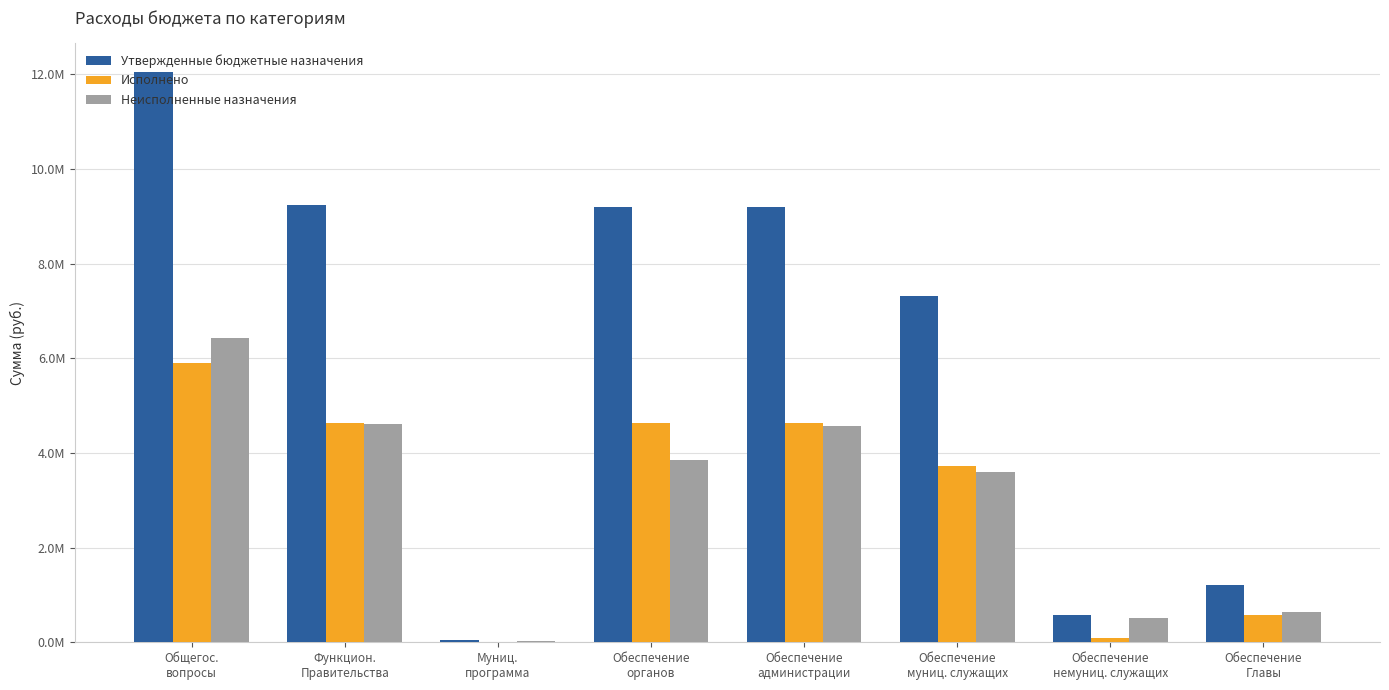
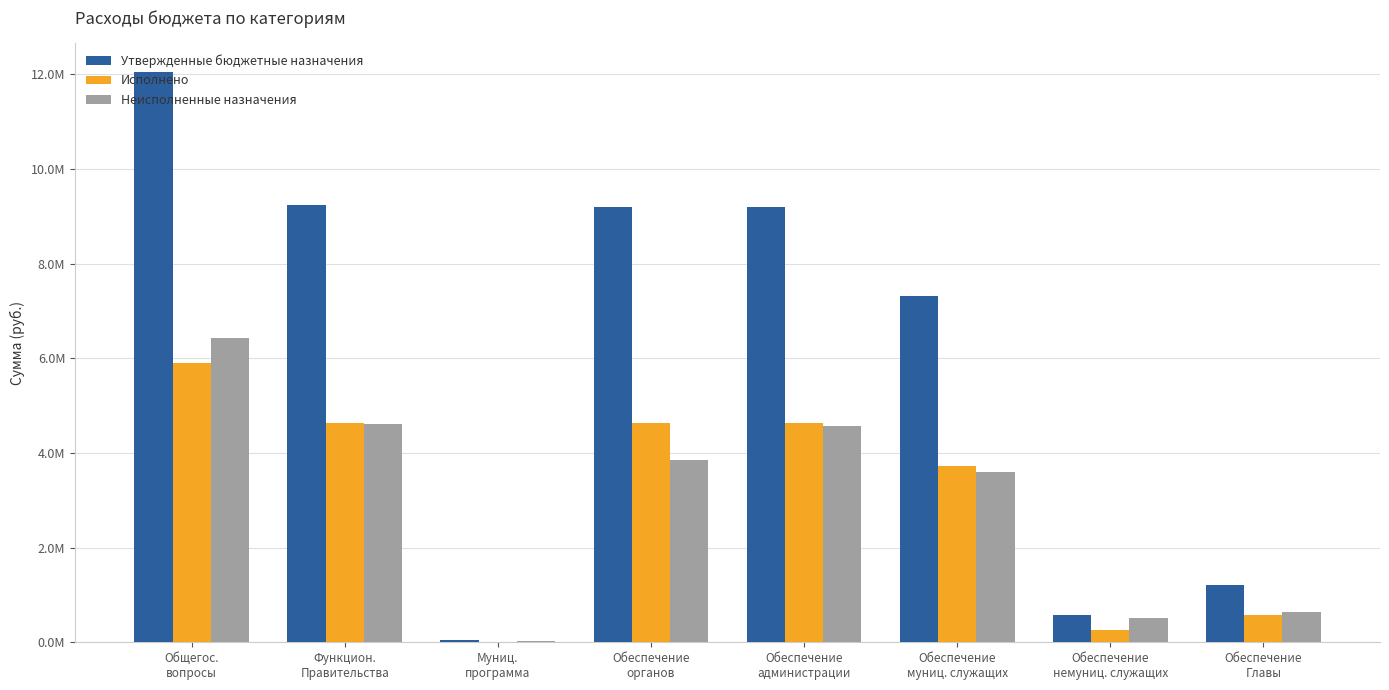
Исполнено, Обеспечение немуниц. служащих: 100000 -> 300000
